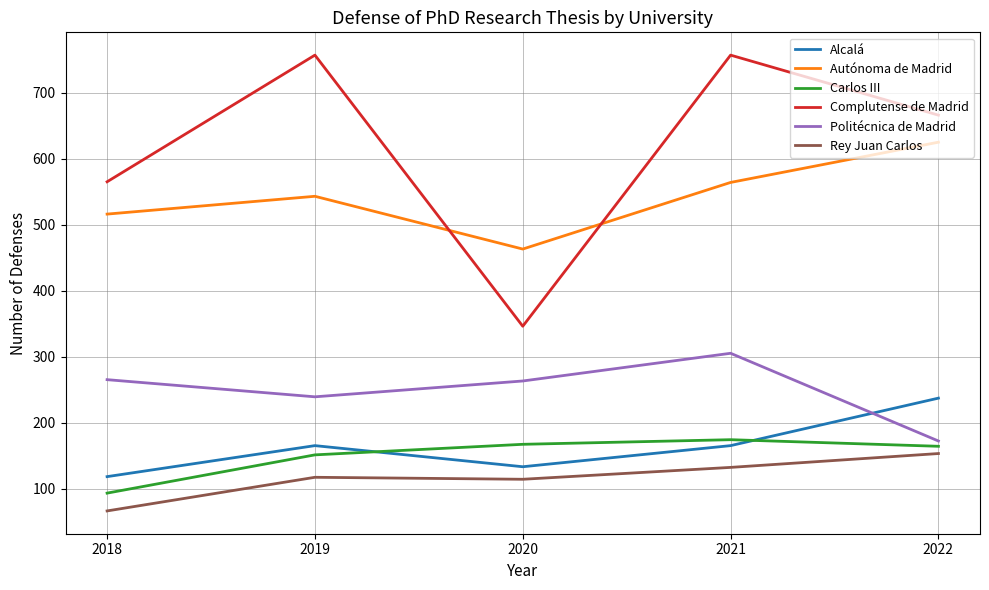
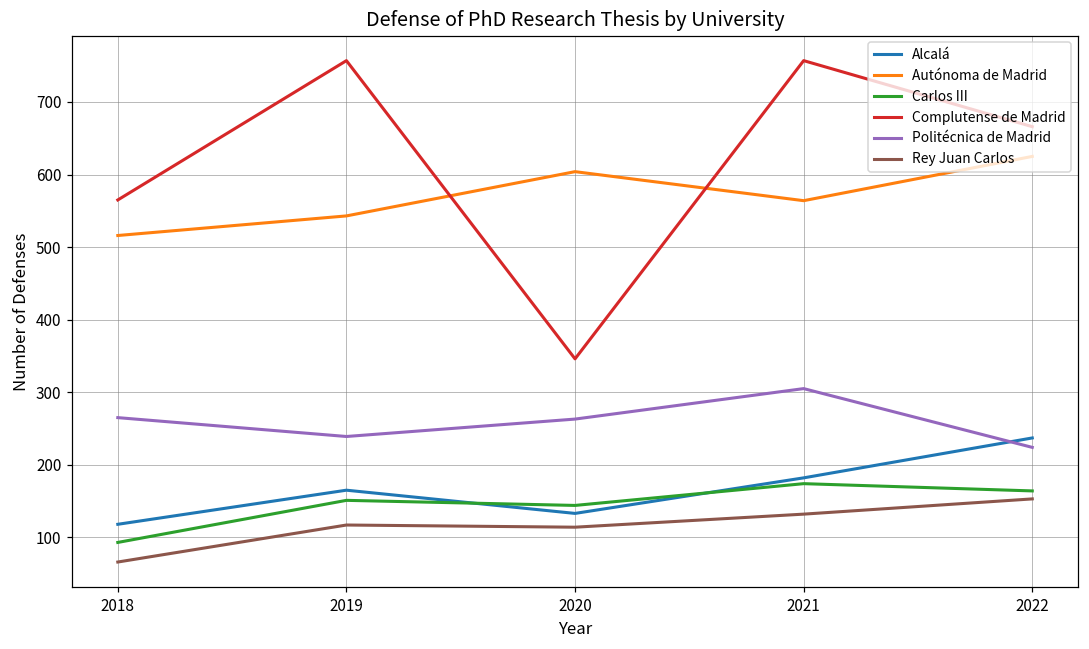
Autónoma de Madrid, 2020: 460 -> 600
Carlos III, 2020: 170 -> 140
Alcalá, 2021: 170 -> 180
Politécnica de Madrid, 2022: 170 -> 220
